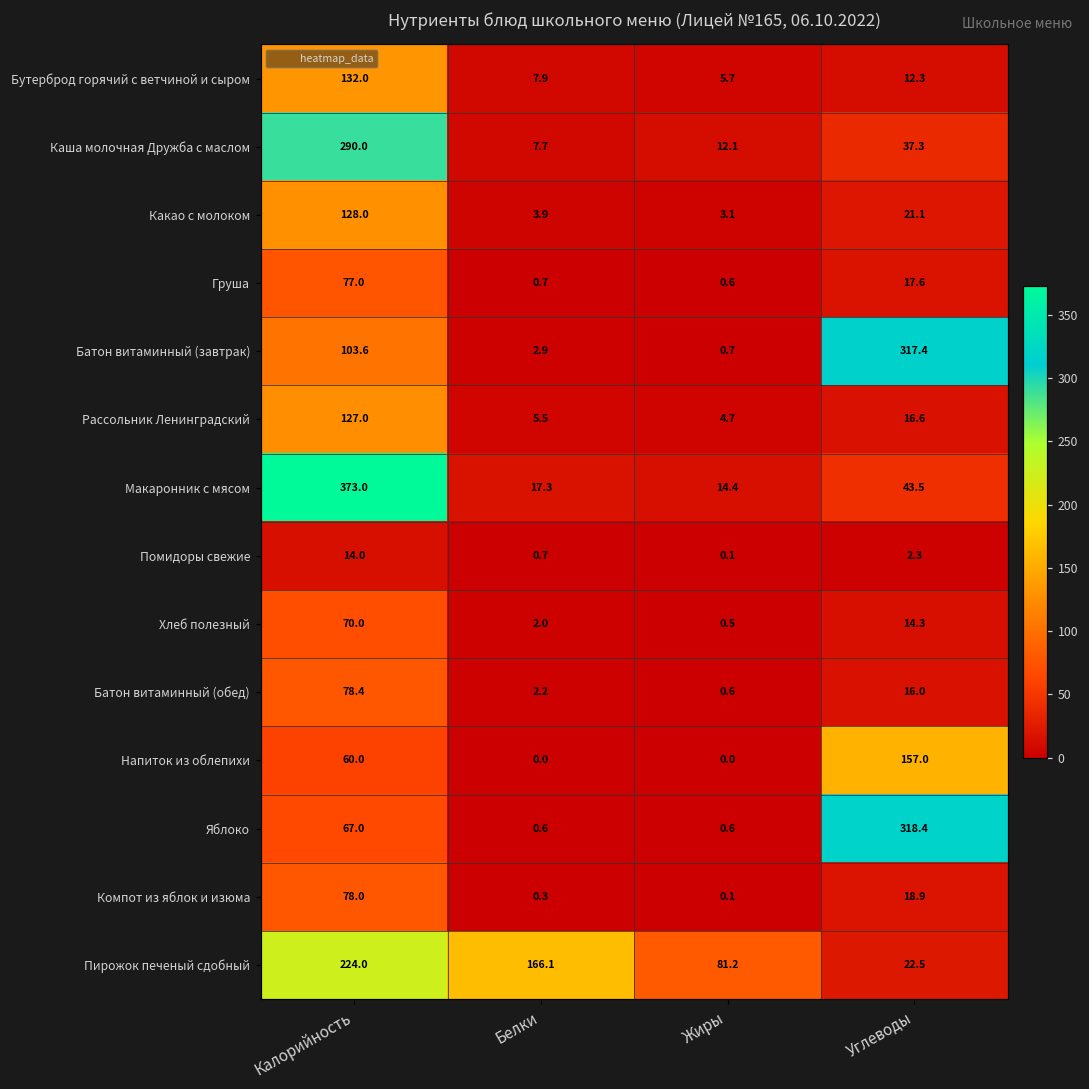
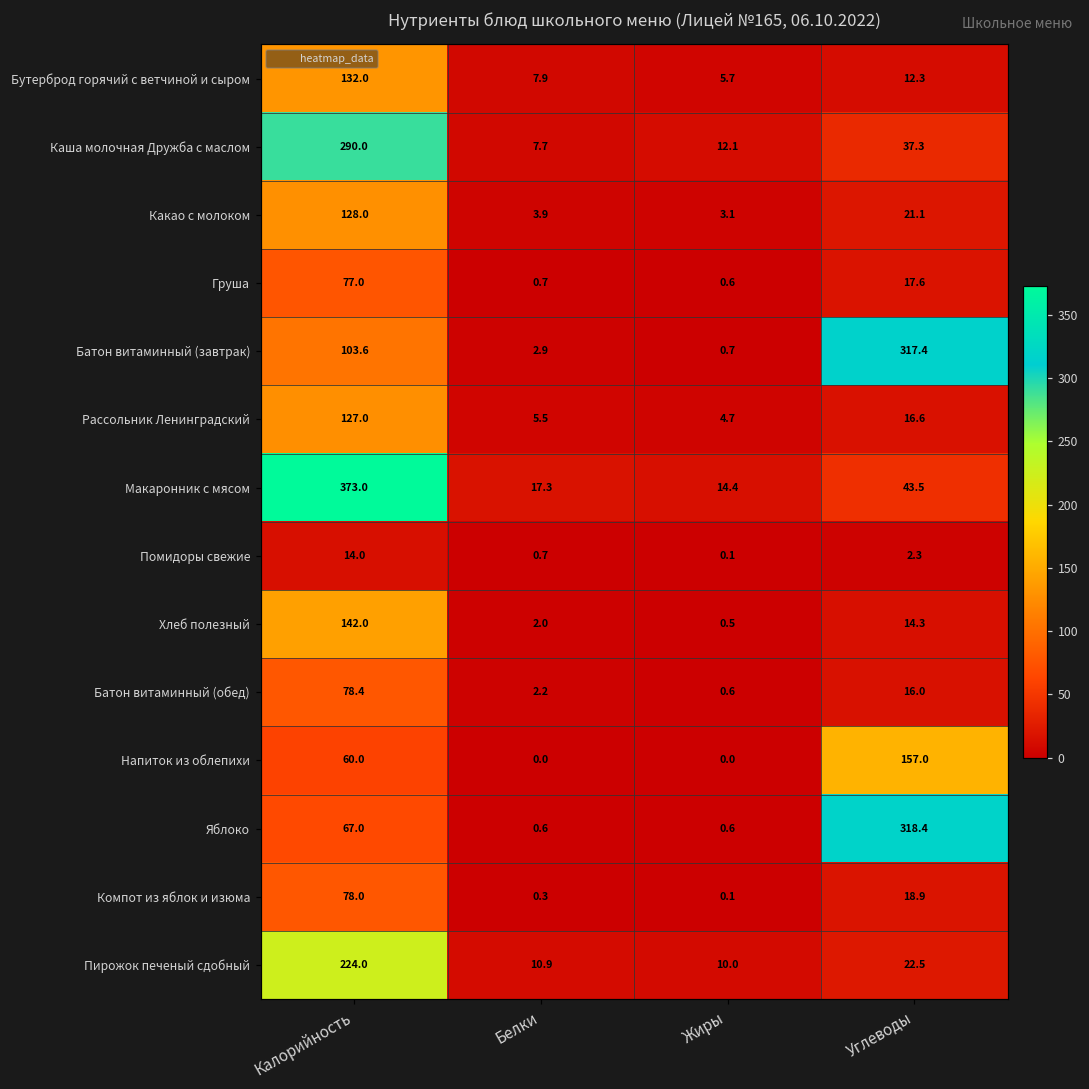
Хлеб полезный, Калорийность: 70.0 -> 142.0
Пирожок печеный сдобный, Белки: 166.1 -> 10.9
Пирожок печеный сдобный, Жиры: 81.2 -> 10.0
